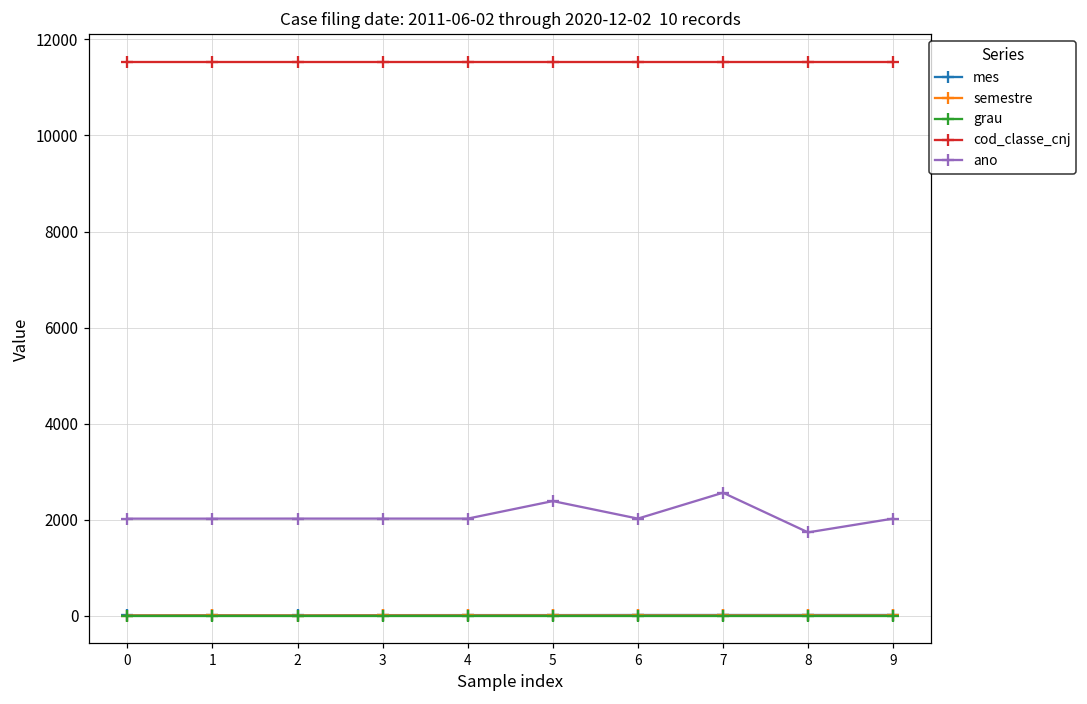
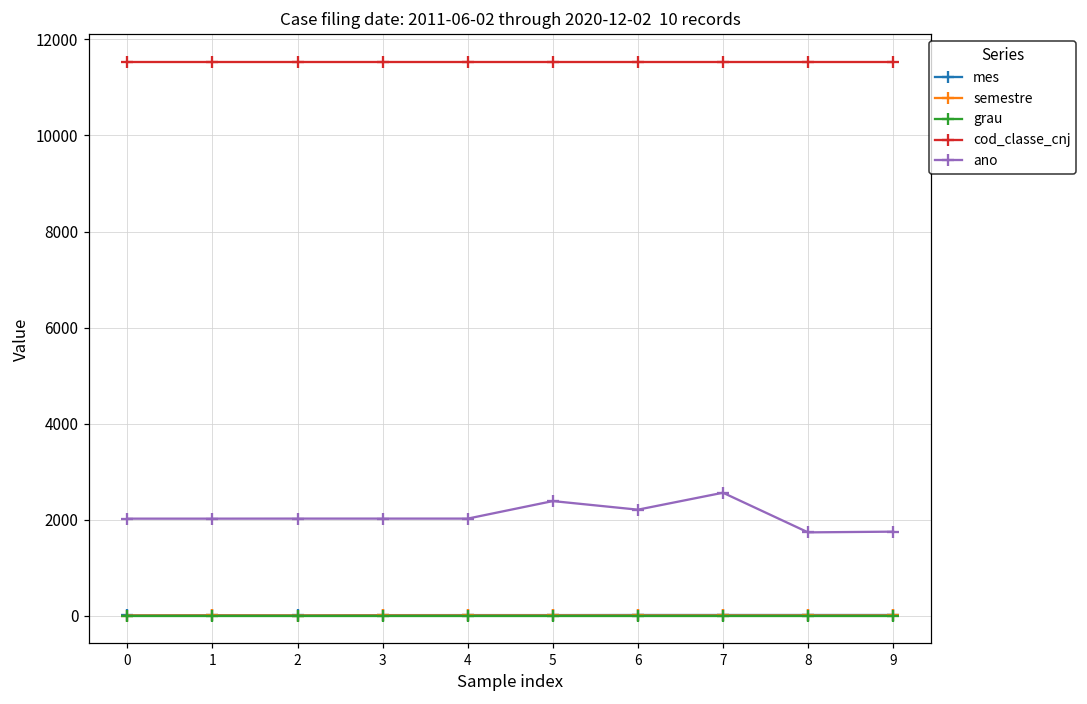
ano, 6: 2000 -> 2200
ano, 9: 2000 -> 1700
